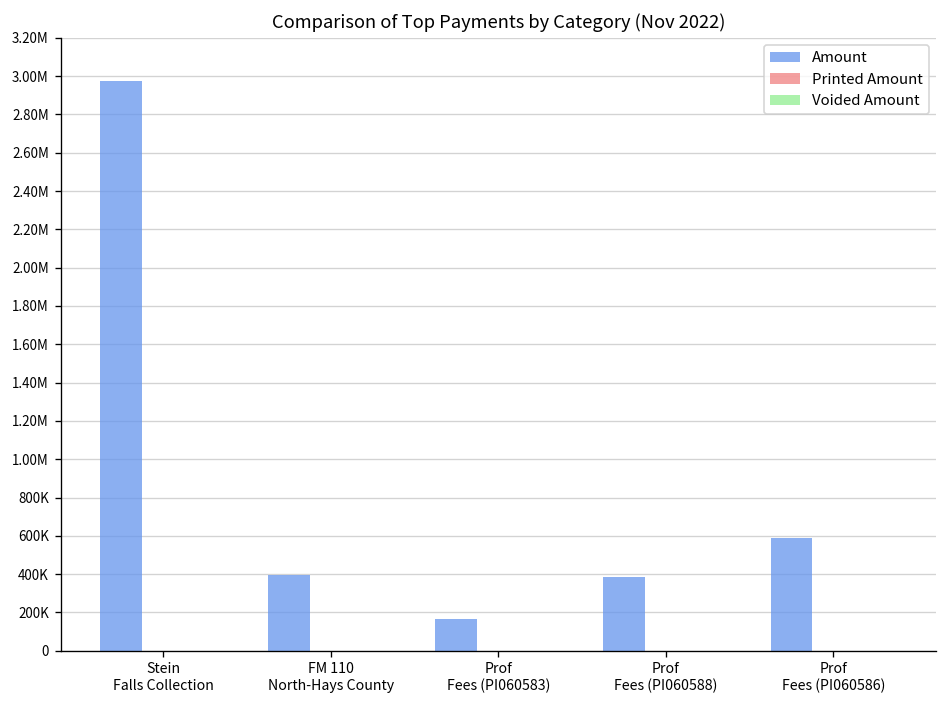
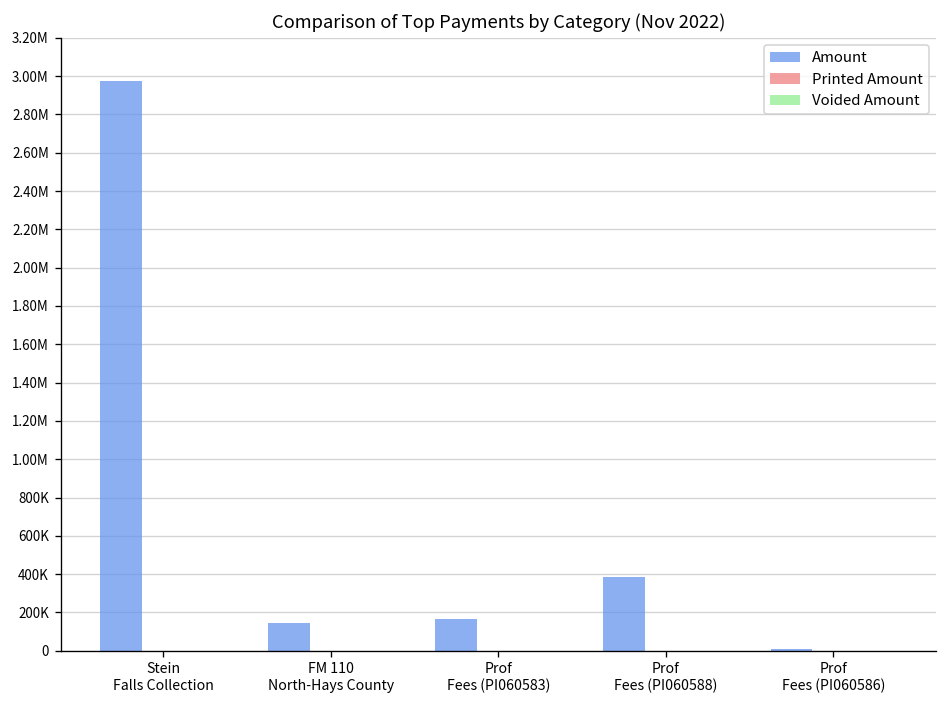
Amount, FM 110 North-Hays County: 390000 -> 150000
Amount, Prof Fees (PI060586): 590000 -> 10000
